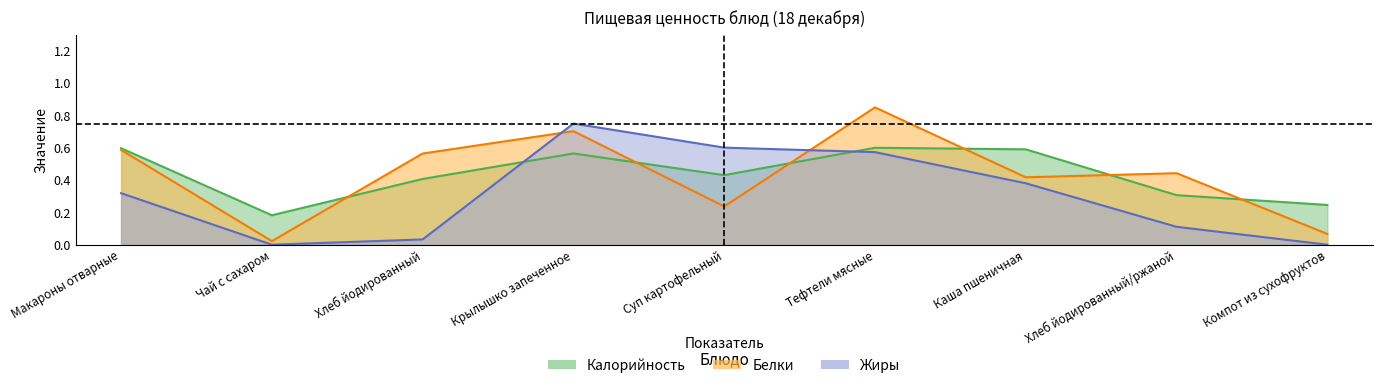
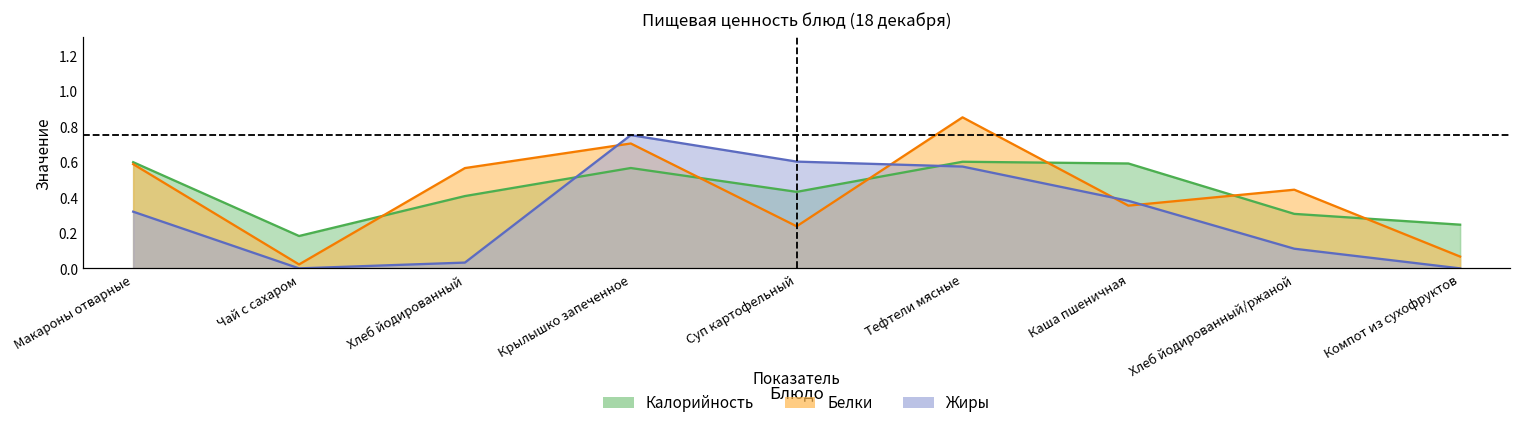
Белки, Каша пшеничная: 0.42 -> 0.35
